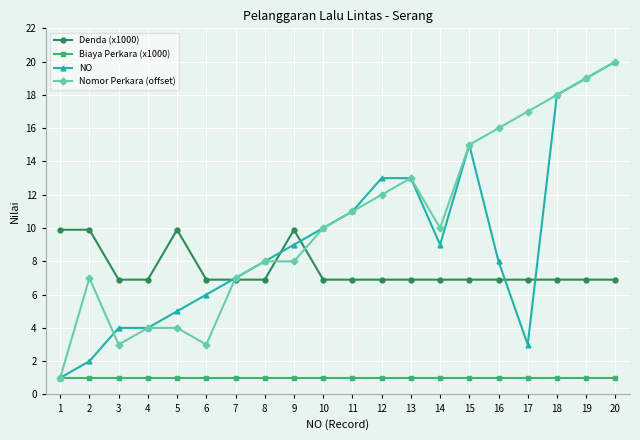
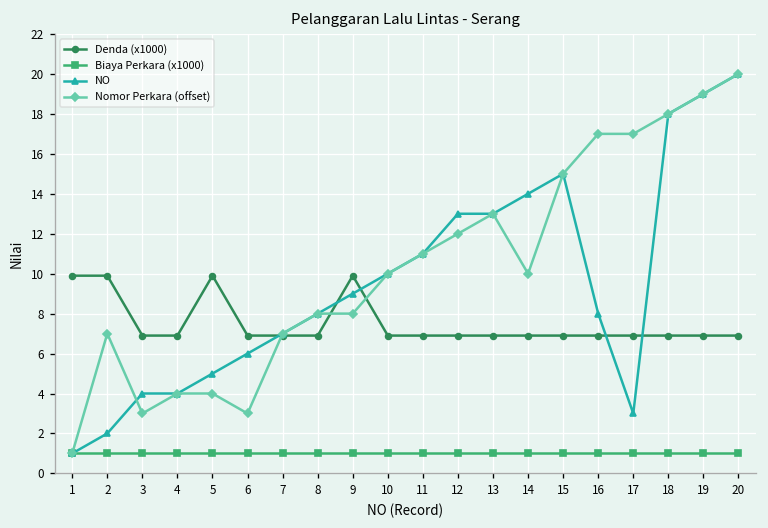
NO, 14: 9 -> 14
Nomor Perkara (offset), 16: 16.0 -> 17.0
